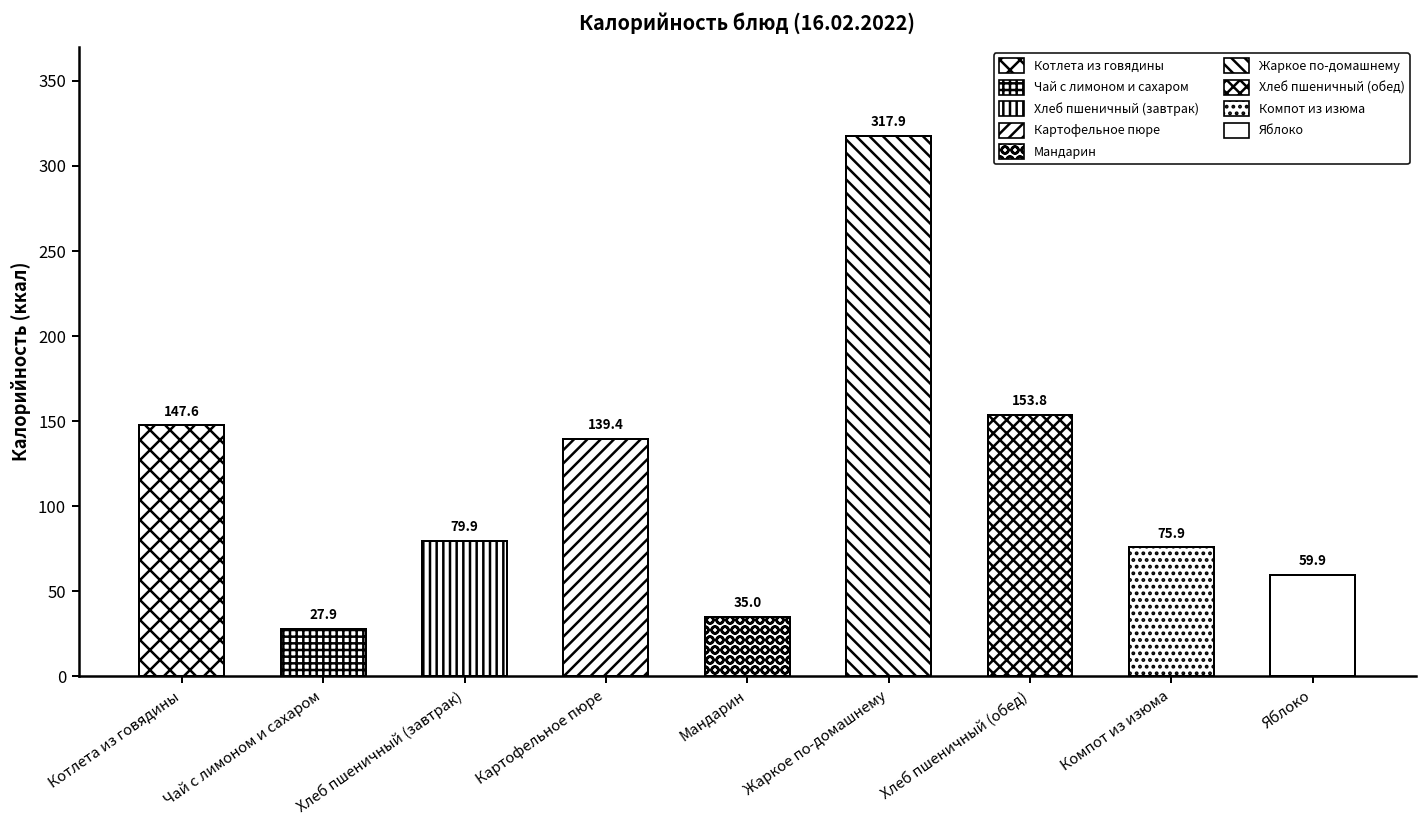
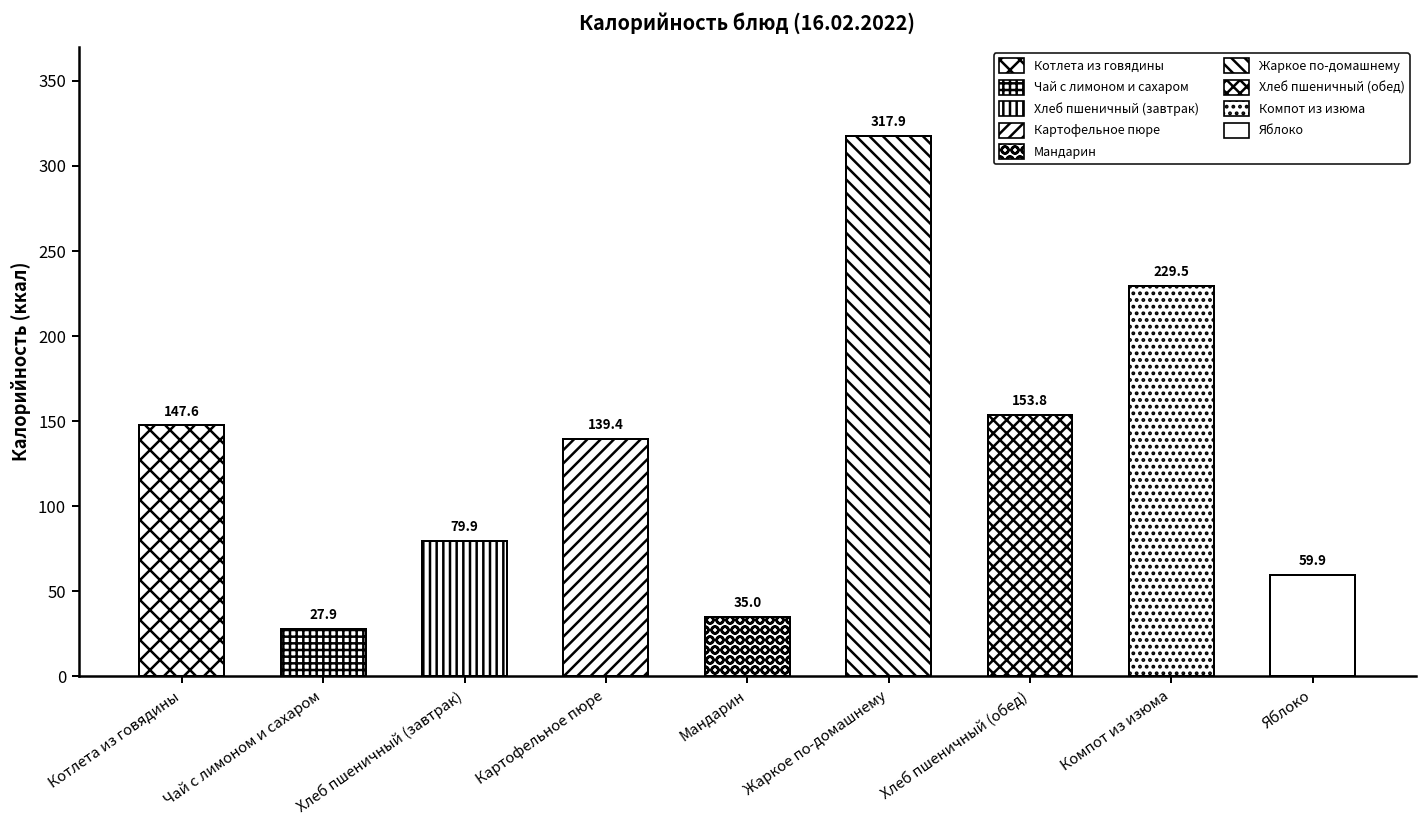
Компот из изюма: 75.9 -> 229.5
